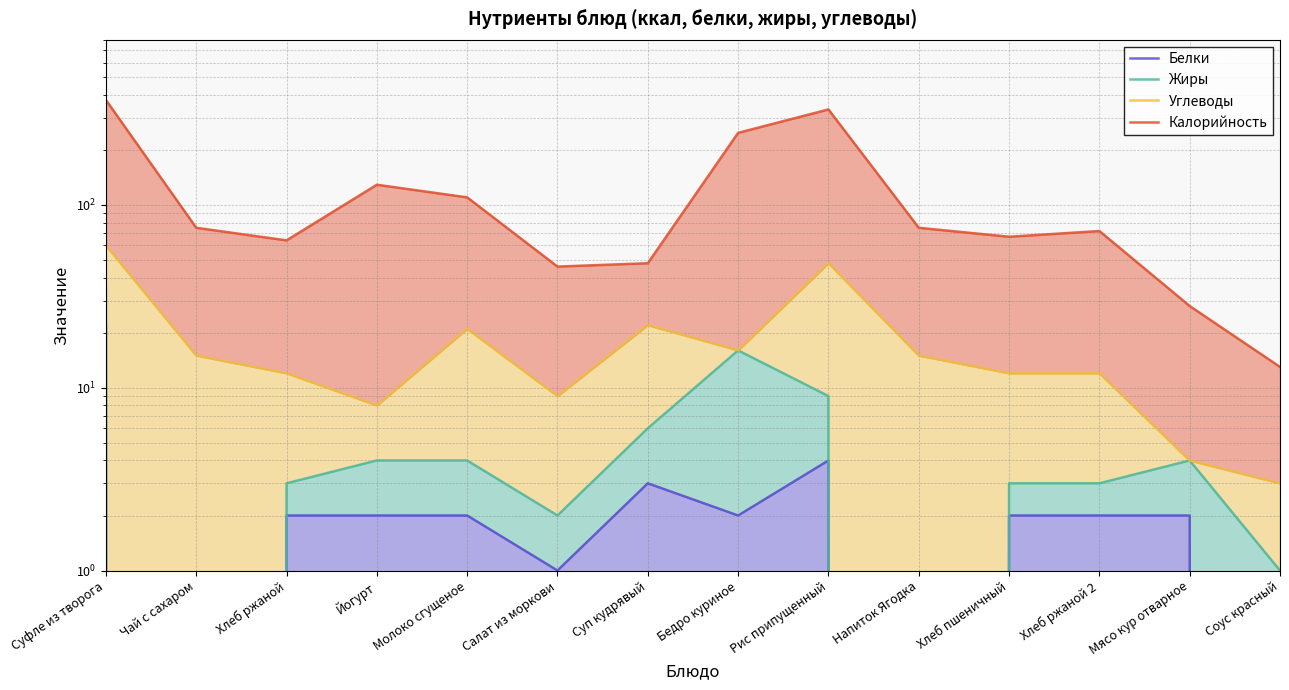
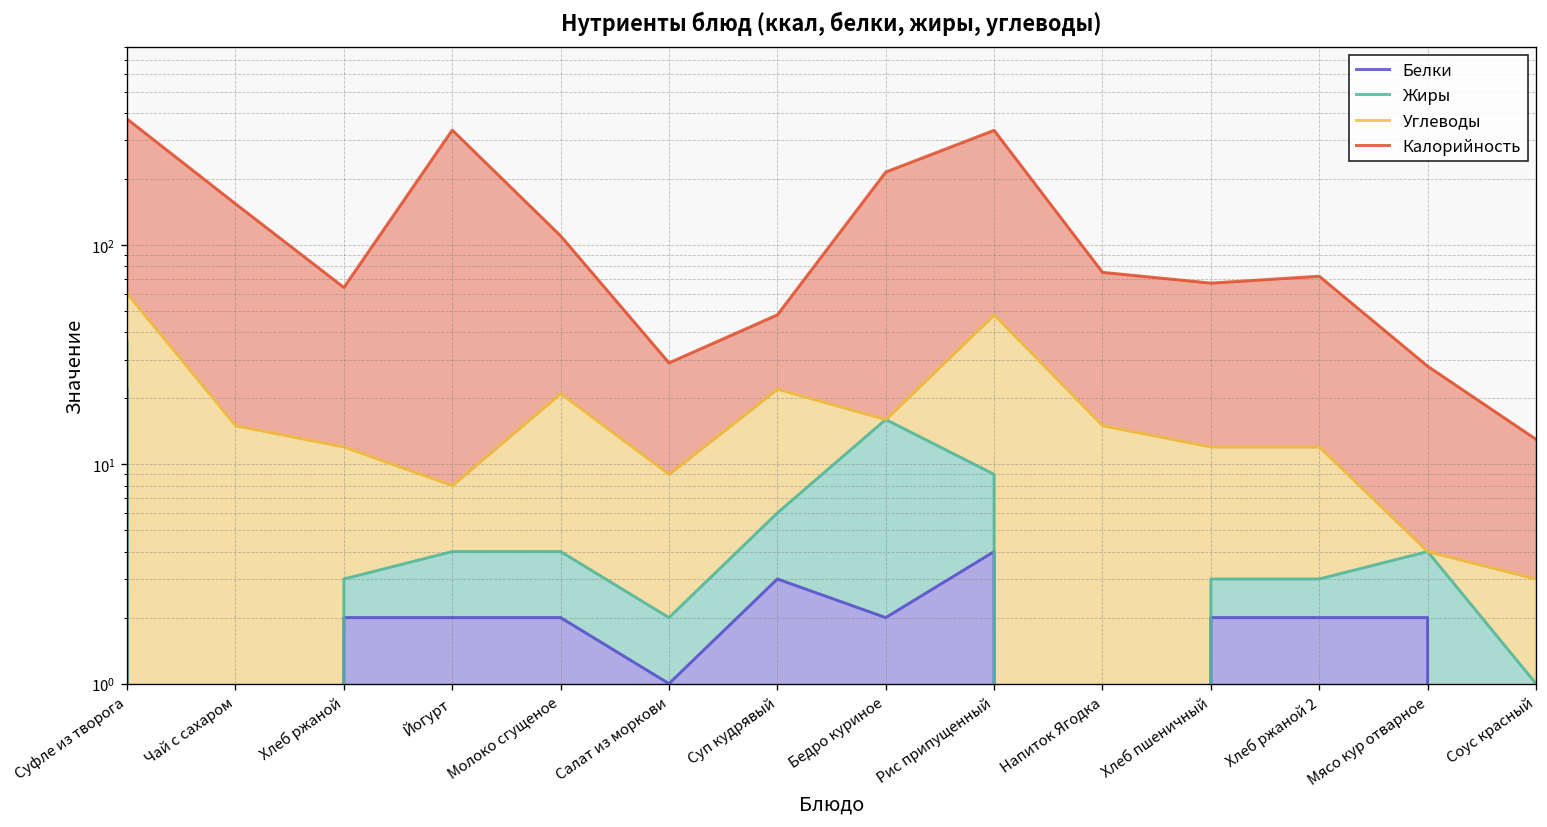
Калорийность, Чай с сахаром: 60 -> 140
Калорийность, Йогурт: 120 -> 330
Калорийность, Салат из моркови: 37 -> 20
Калорийность, Бедро куриное: 230 -> 200
